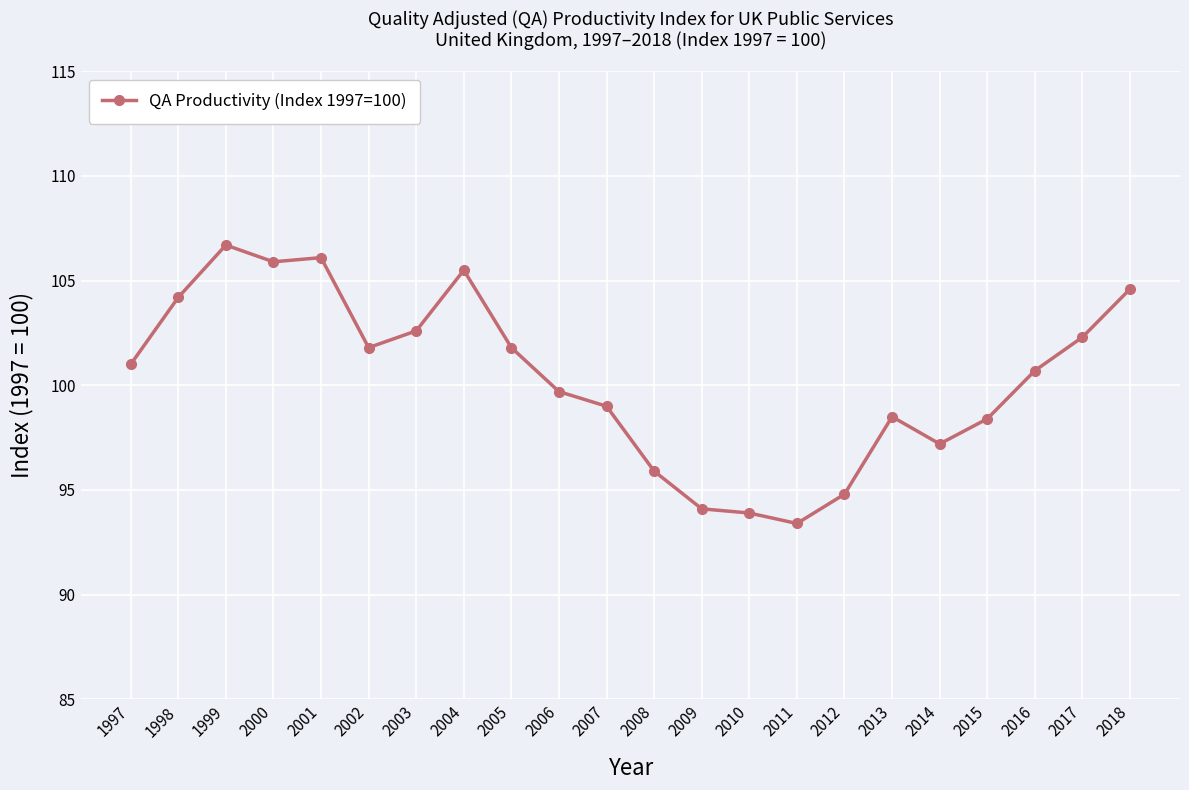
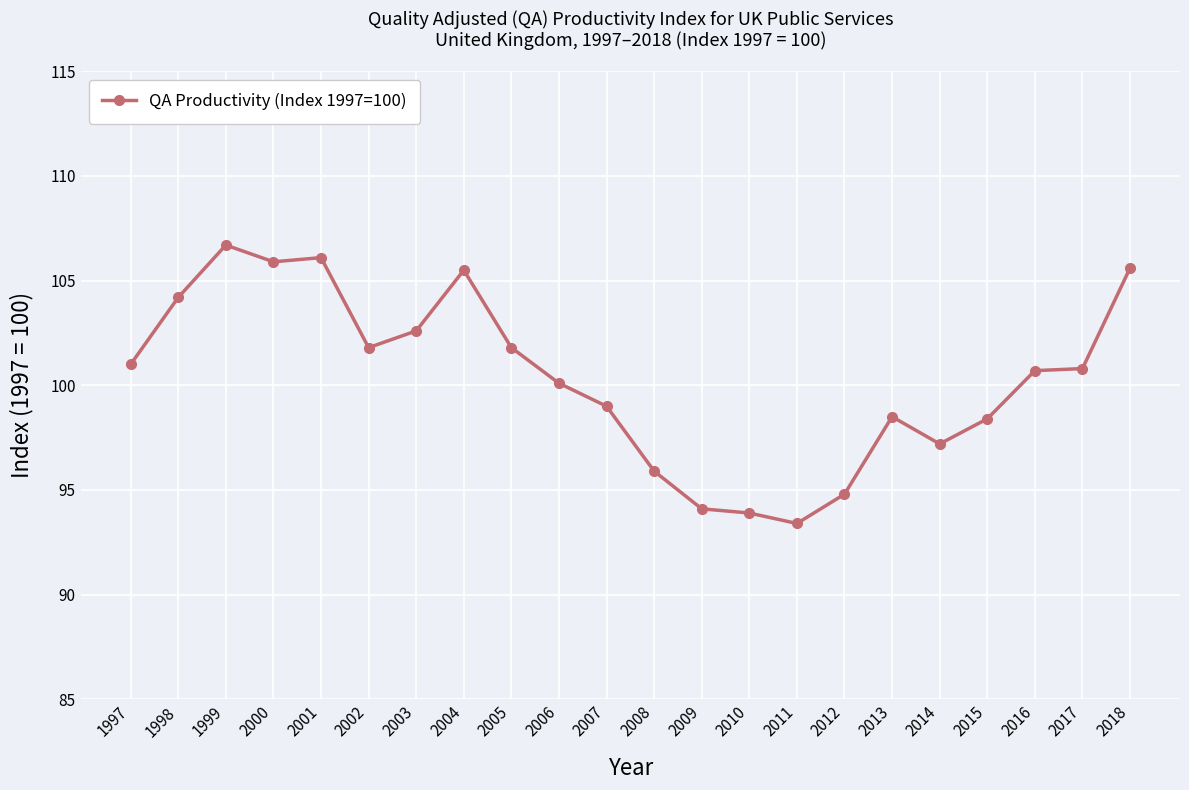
2006: 99.7 -> 100.1
2017: 102.3 -> 100.8
2018: 104.6 -> 105.6
